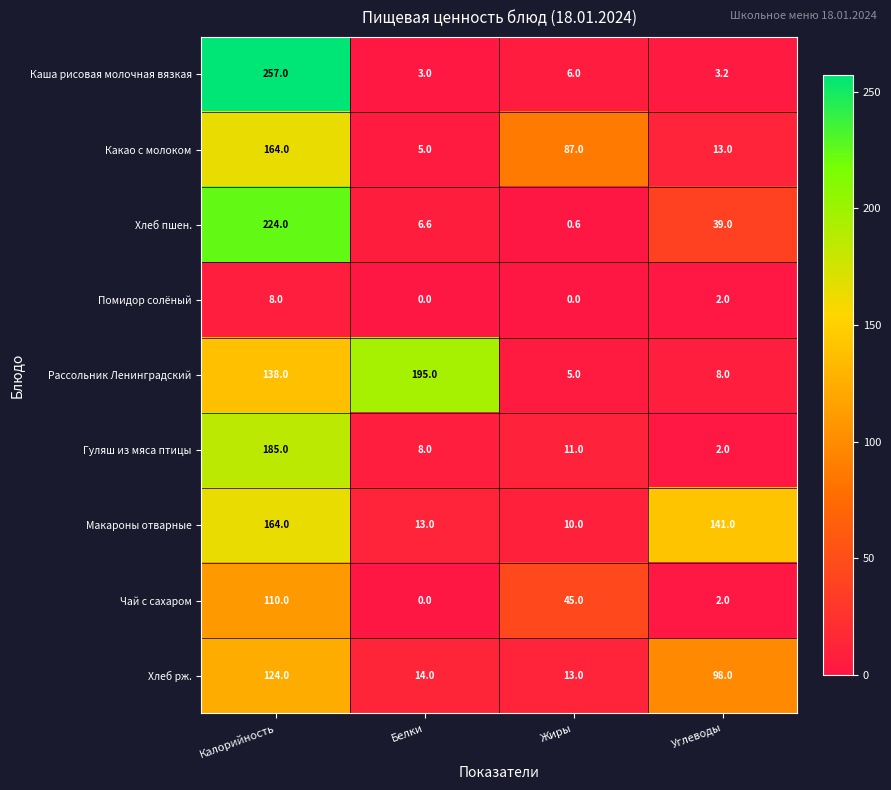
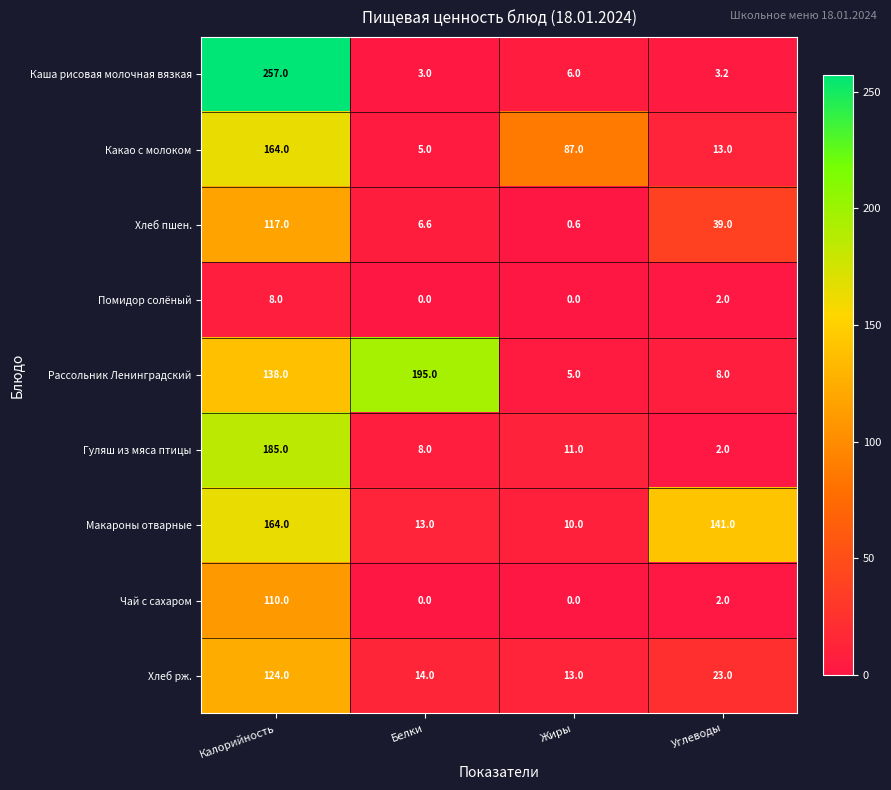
Хлеб пшен., Калорийность: 224.0 -> 117.0
Чай с сахаром, Жиры: 45.0 -> 0.0
Хлеб рж., Углеводы: 98.0 -> 23.0
